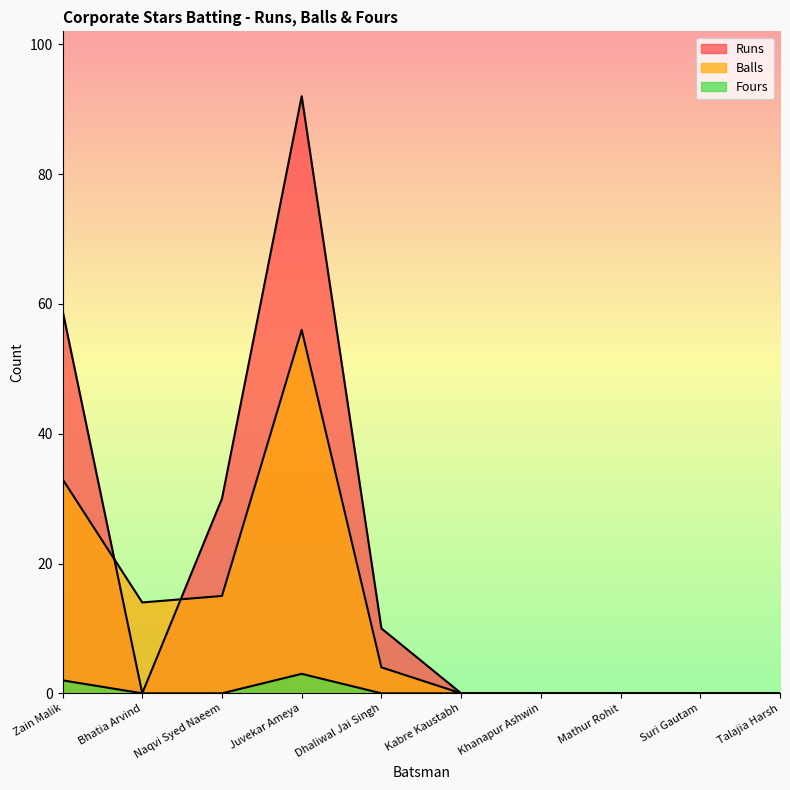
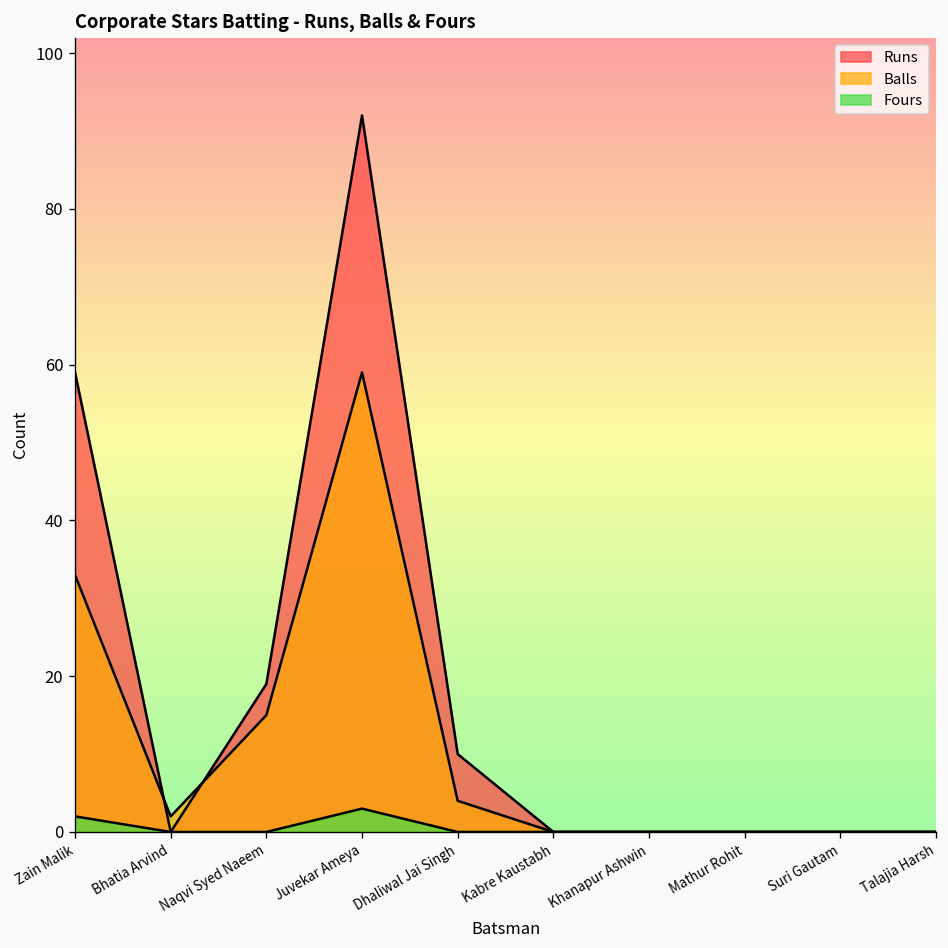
Balls, Bhatia Arvind: 14 -> 2
Runs, Naqvi Syed Naeem: 30 -> 19
Balls, Juvekar Ameya: 56 -> 59
